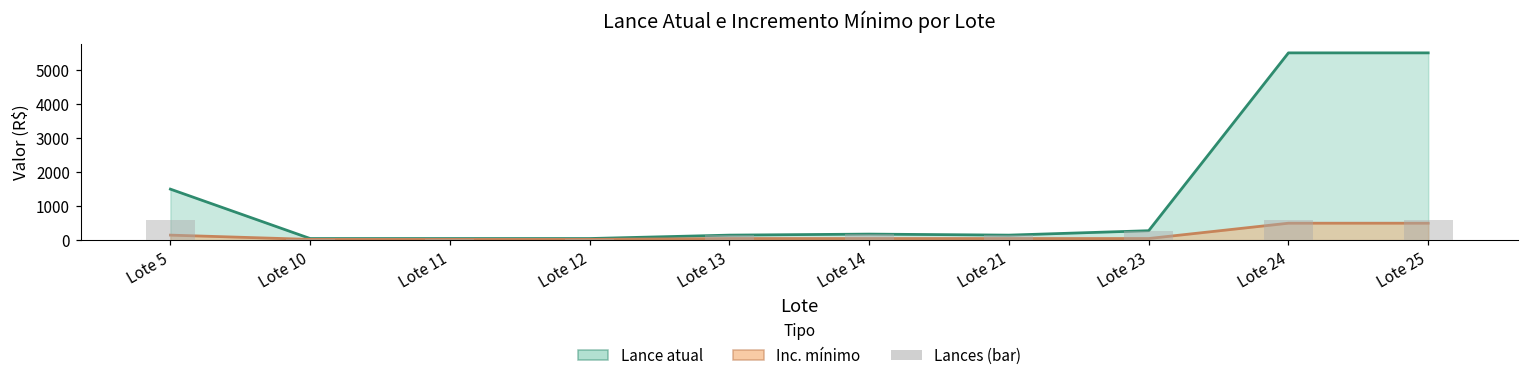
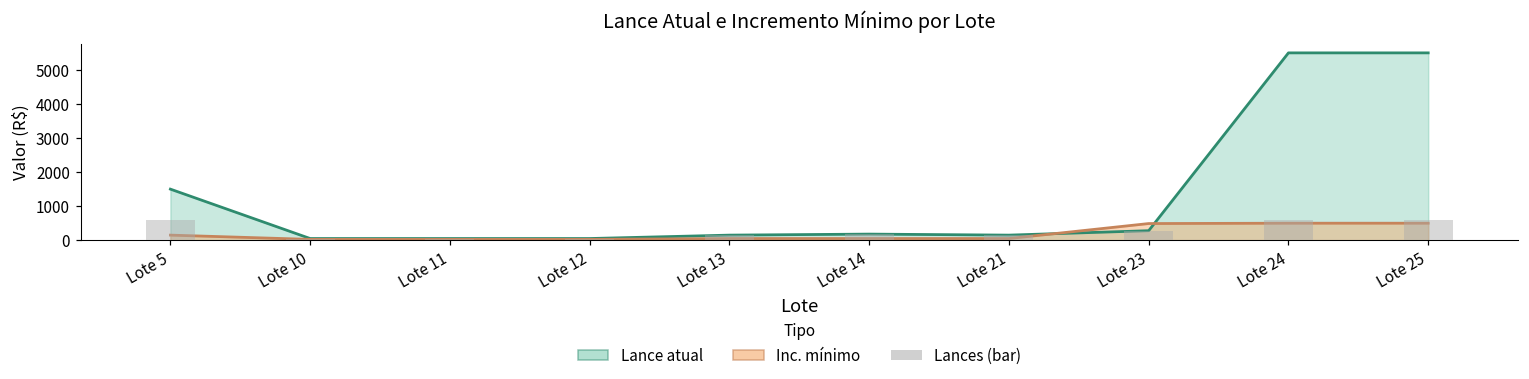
Inc. mínimo, Lote 23: 100 -> 500
